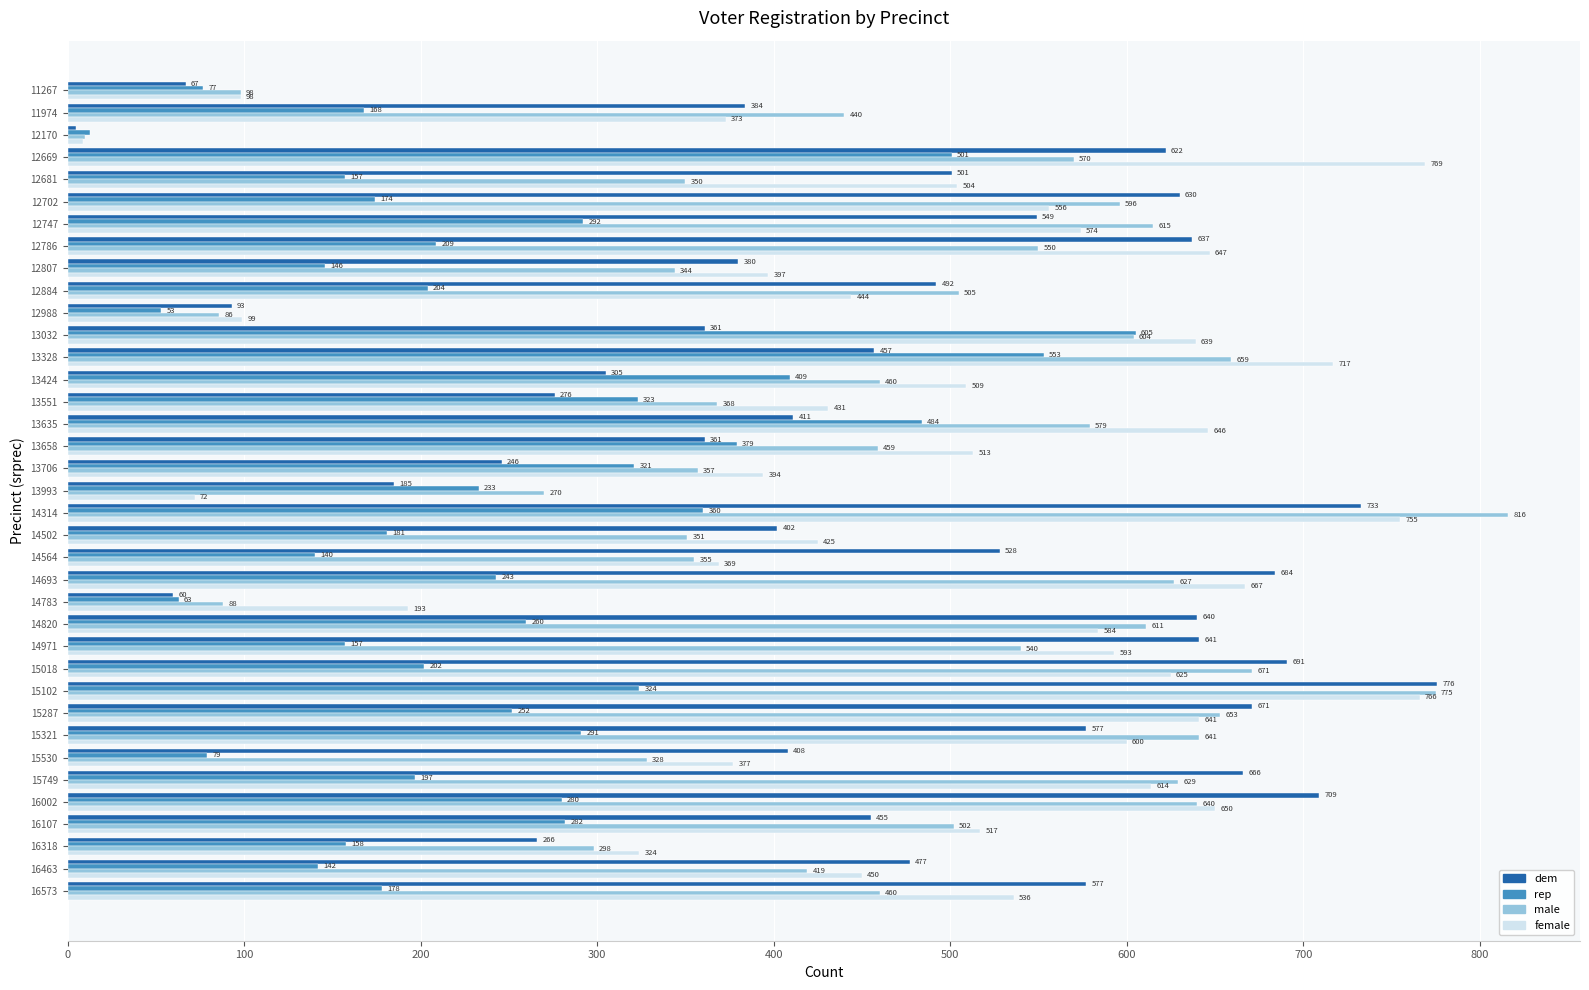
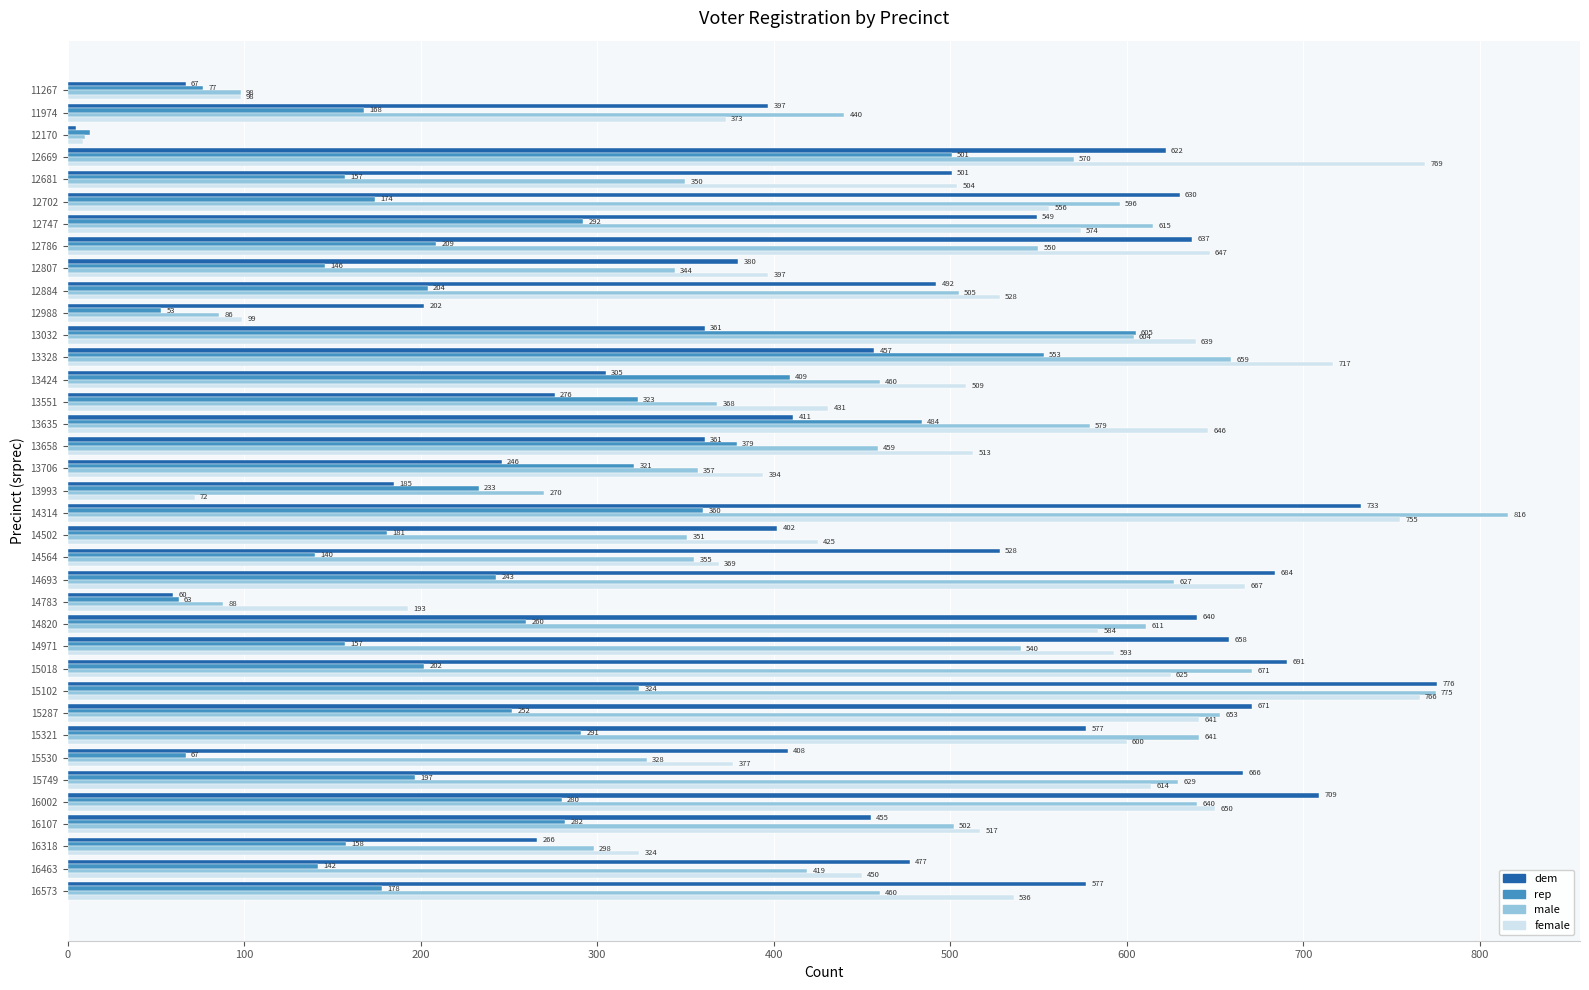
dem, 11974: 384 -> 397
female, 12884: 444 -> 528
dem, 12988: 93 -> 202
dem, 14971: 641 -> 658
rep, 15530: 79 -> 67
